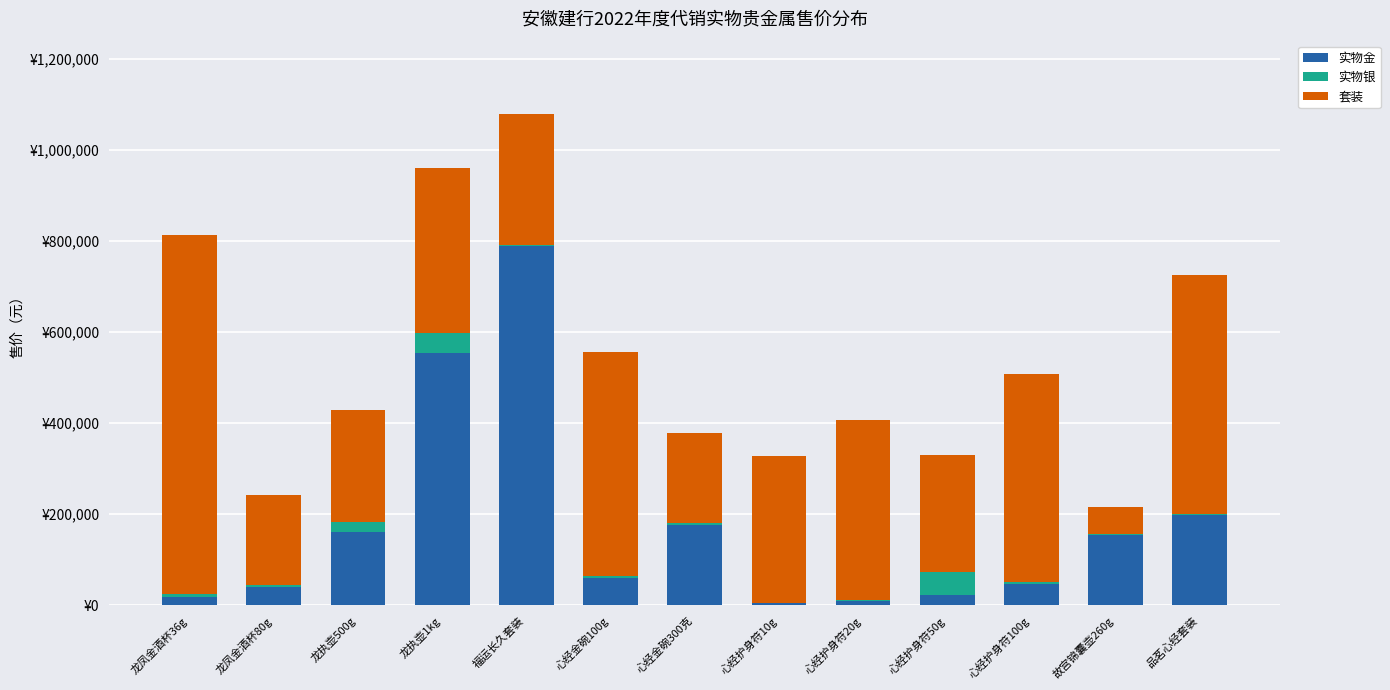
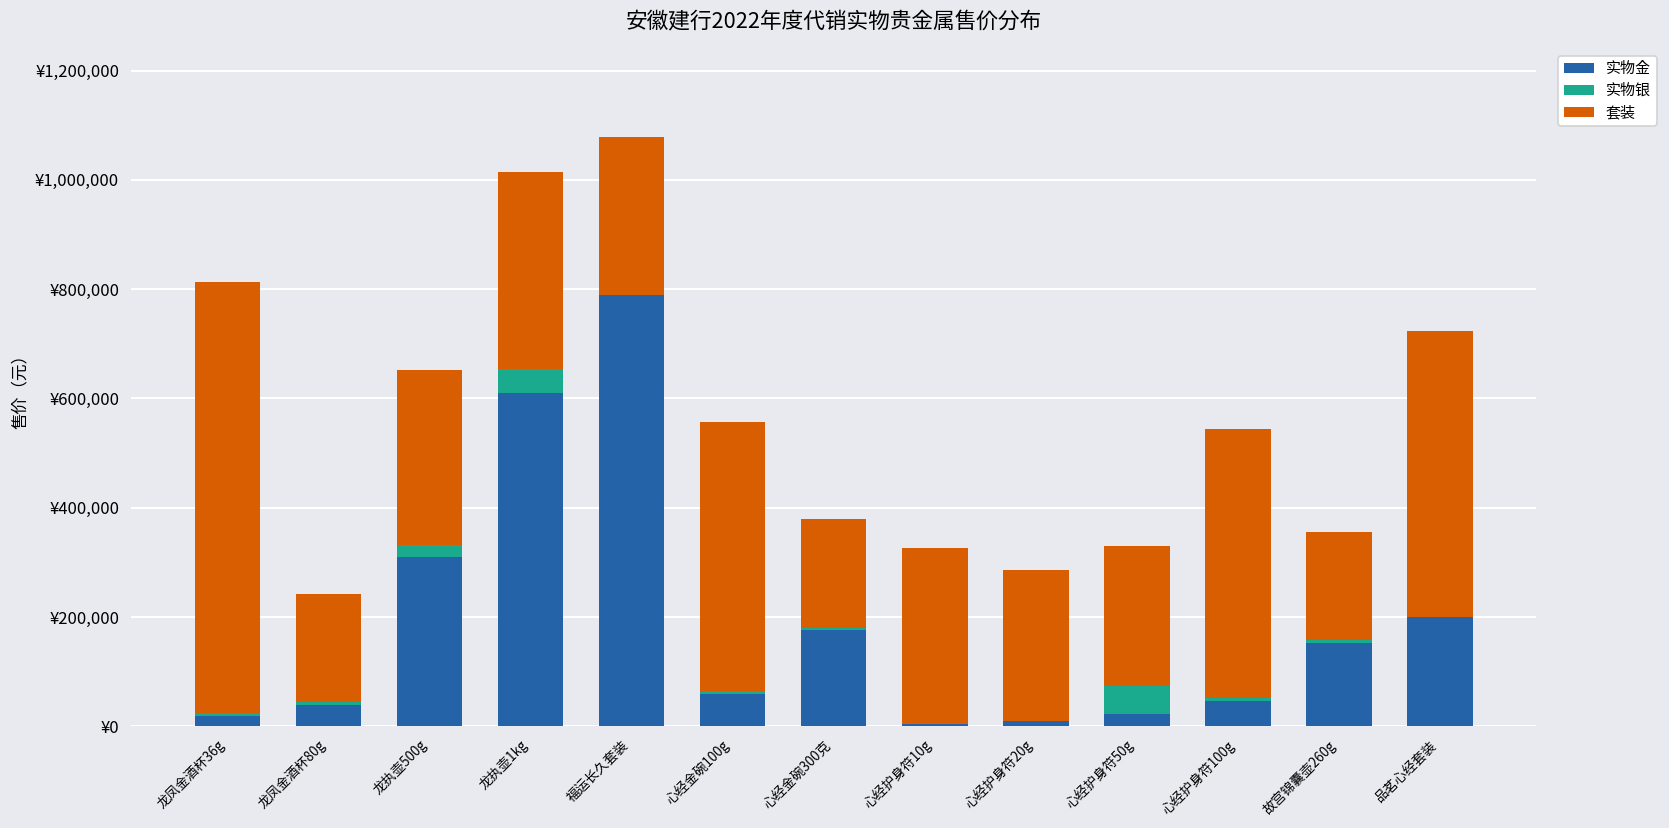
实物金, 龙执壶500g: ¥160,000 -> ¥310,000
套装, 龙执壶500g: ¥250,000 -> ¥320,000
实物金, 龙执壶1kg: ¥550,000 -> ¥610,000
套装, 心经护身符20g: ¥400,000 -> ¥280,000
套装, 心经护身符100g: ¥450,000 -> ¥490,000
套装, 故宫锦囊壶260g: ¥60,000 -> ¥200,000
